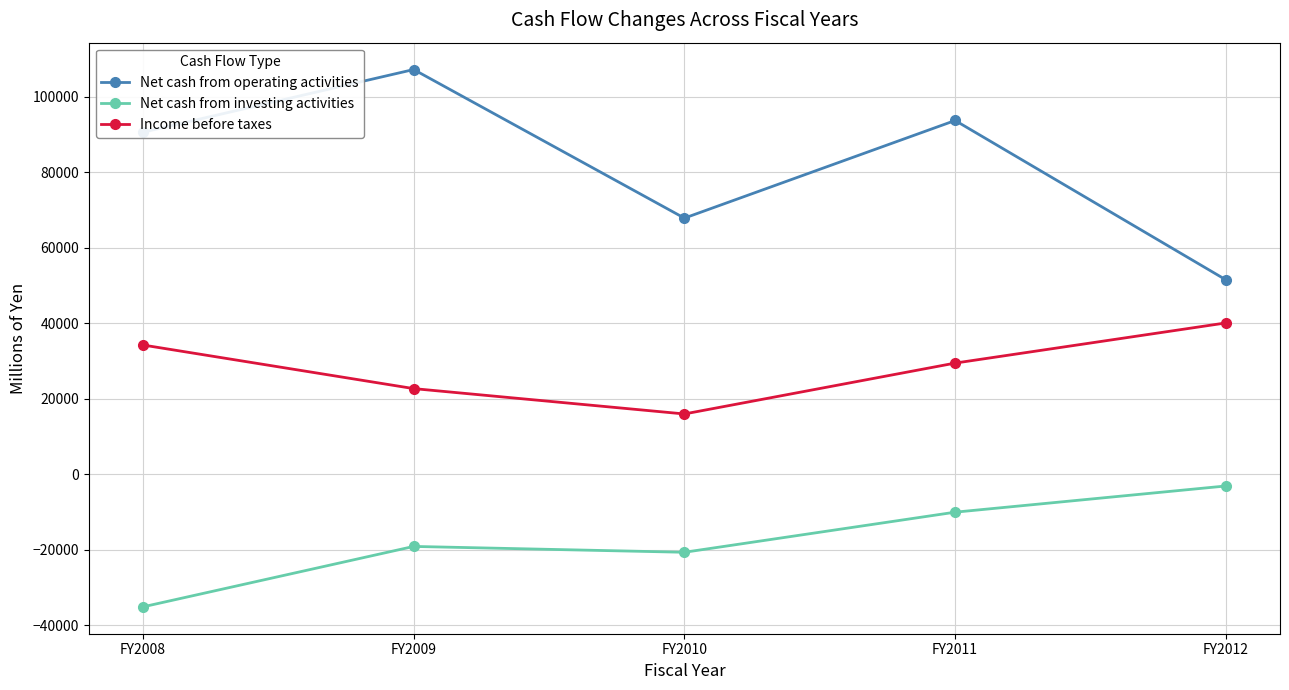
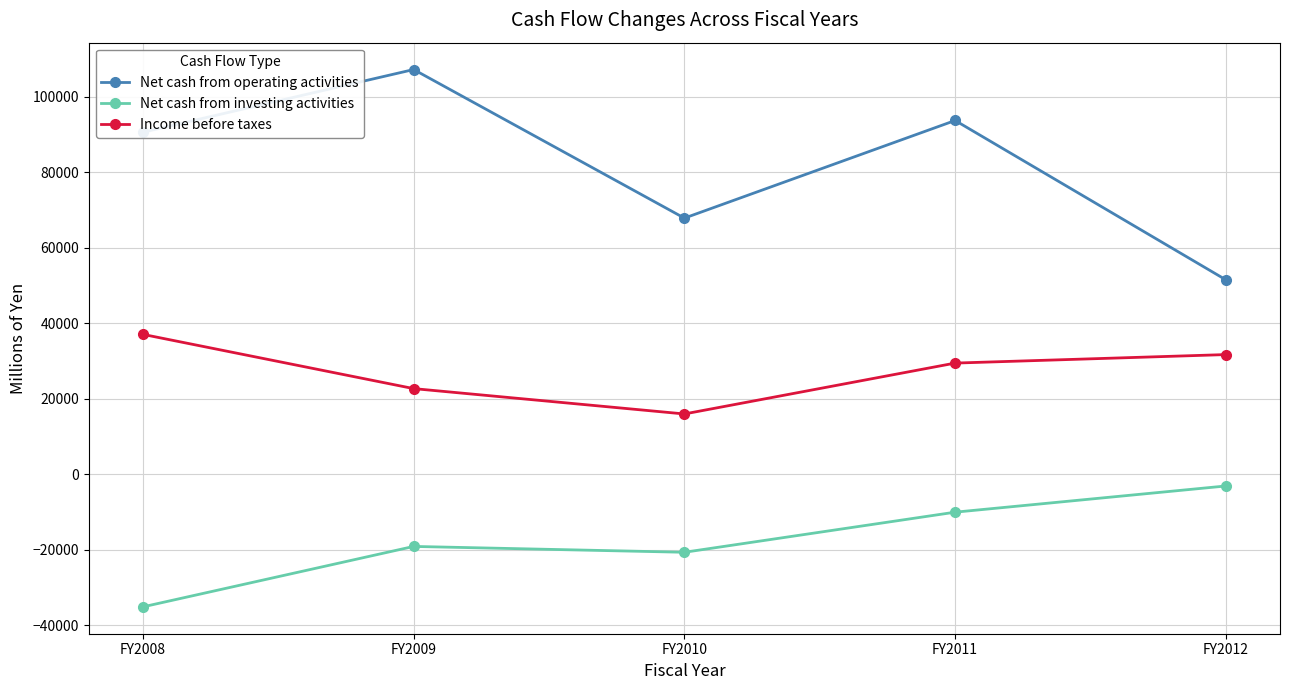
Income before taxes, FY2008: 34000 -> 37000
Income before taxes, FY2012: 40000 -> 32000
